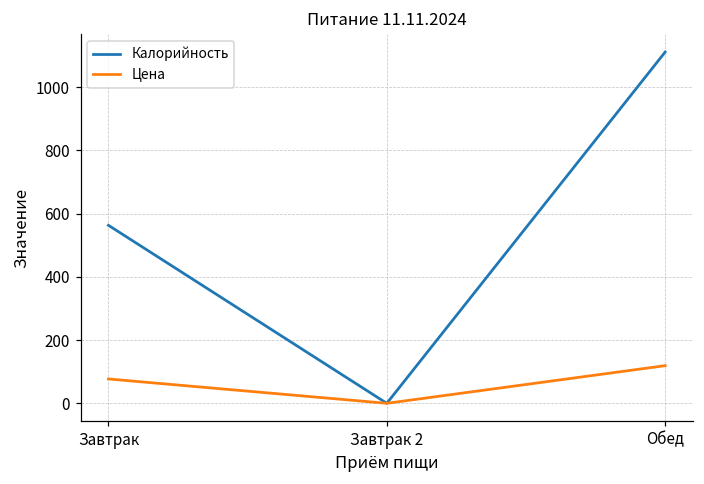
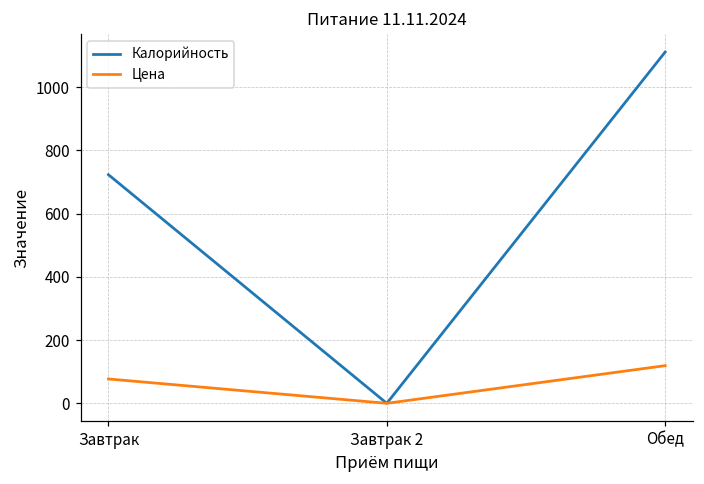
Калорийность, Завтрак: 560 -> 720
